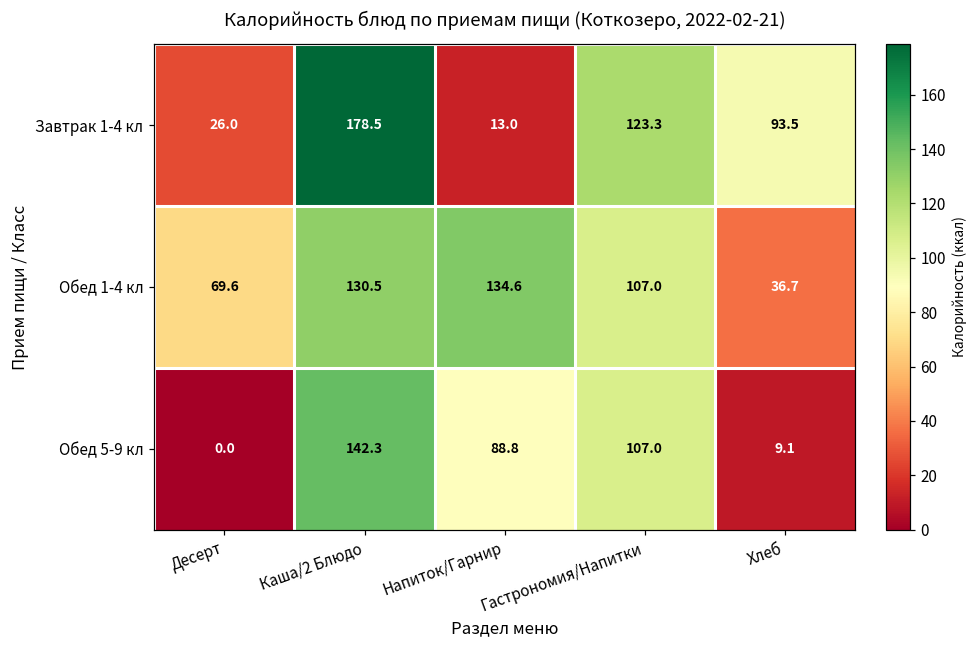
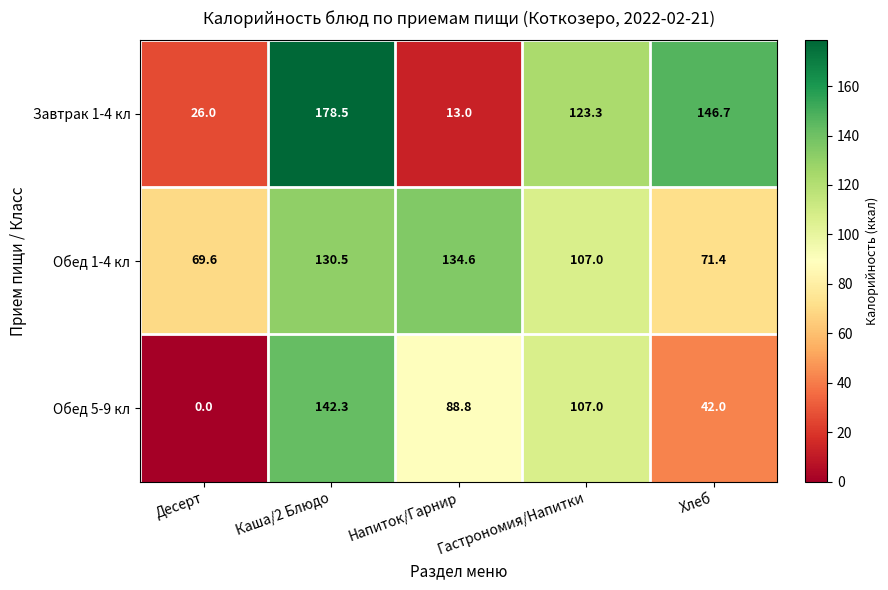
Завтрак 1-4 кл, Хлеб: 93.5 -> 146.7
Обед 1-4 кл, Хлеб: 36.7 -> 71.4
Обед 5-9 кл, Хлеб: 9.1 -> 42.0
